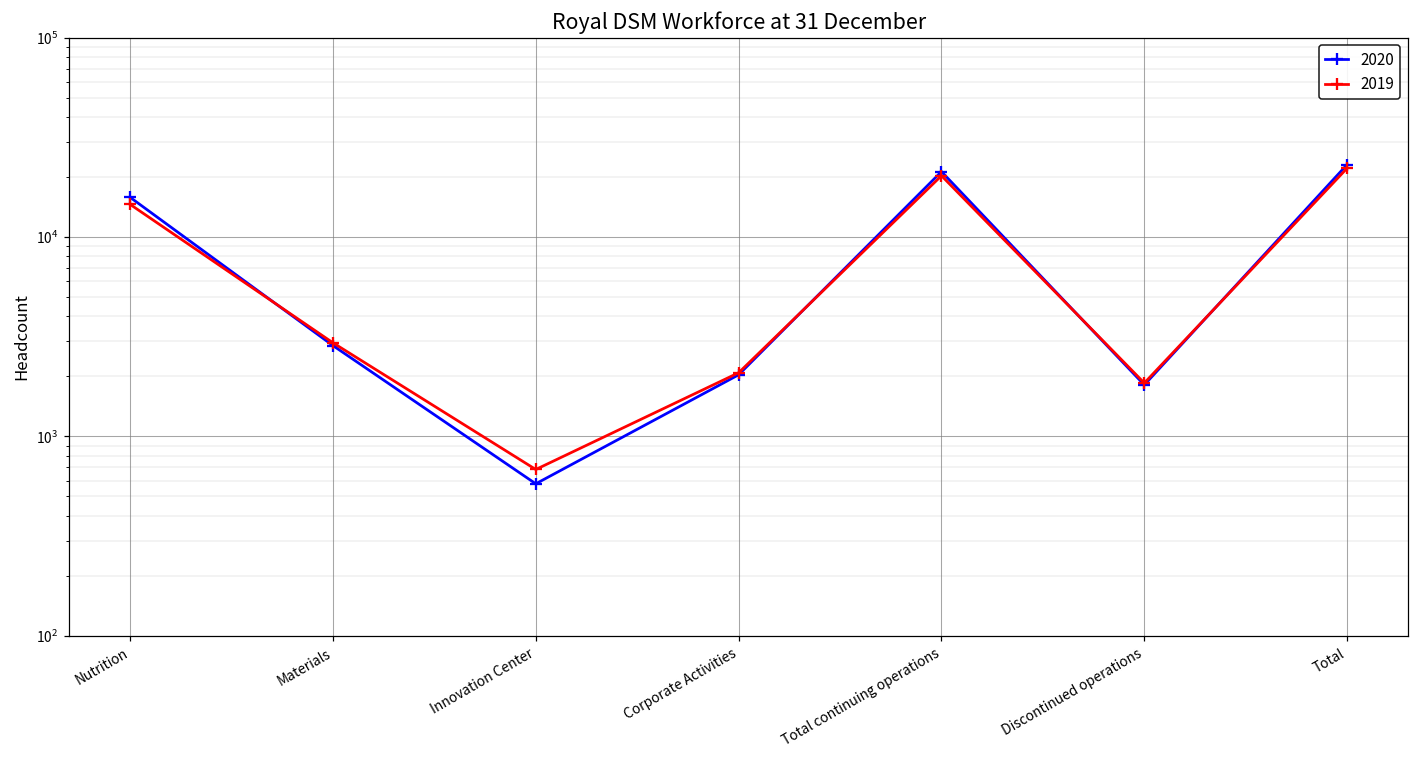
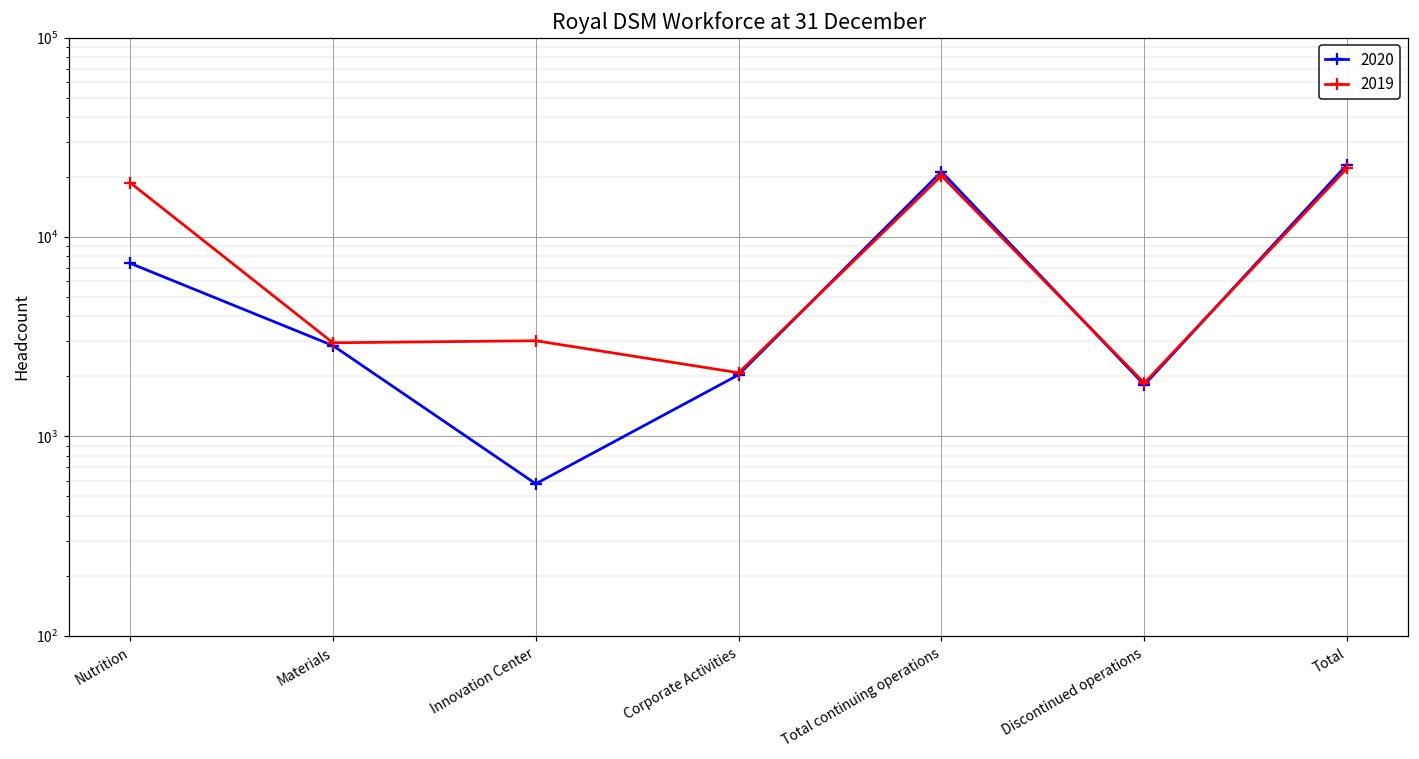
2020, Nutrition: 16000 -> 7400
2019, Nutrition: 15000 -> 19000
2019, Innovation Center: 680 -> 3000
